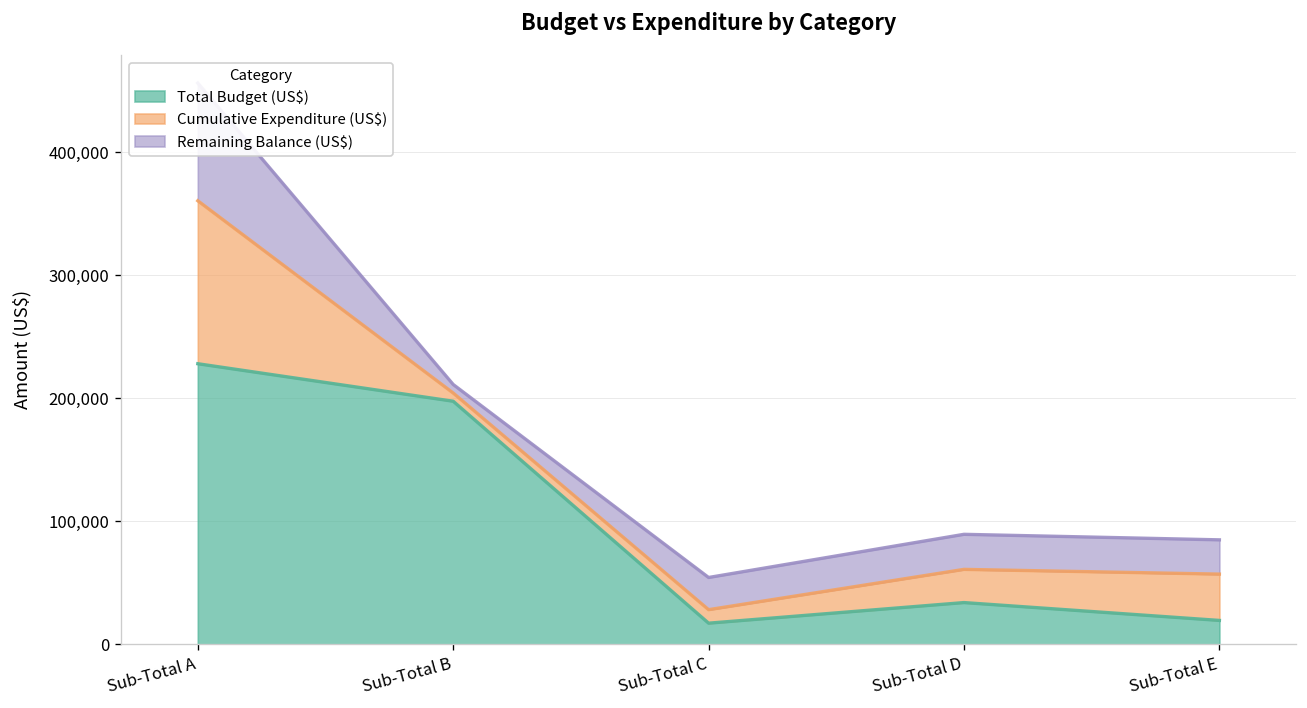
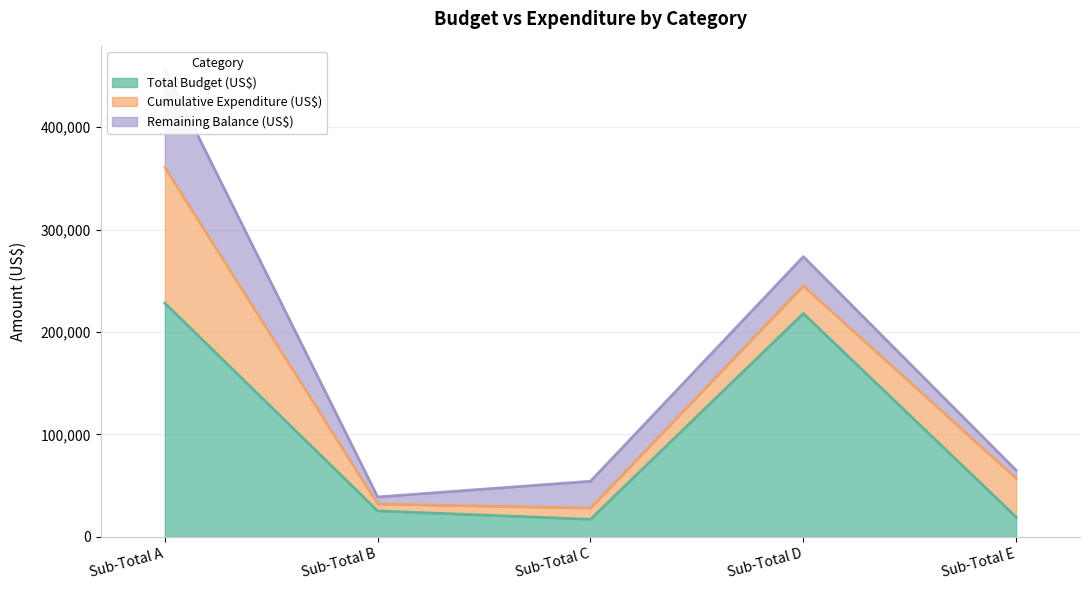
Total Budget (US$), Sub-Total B: 198,000 -> 25,000
Total Budget (US$), Sub-Total D: 34,000 -> 218,000
Remaining Balance (US$), Sub-Total E: 28,000 -> 8,000
